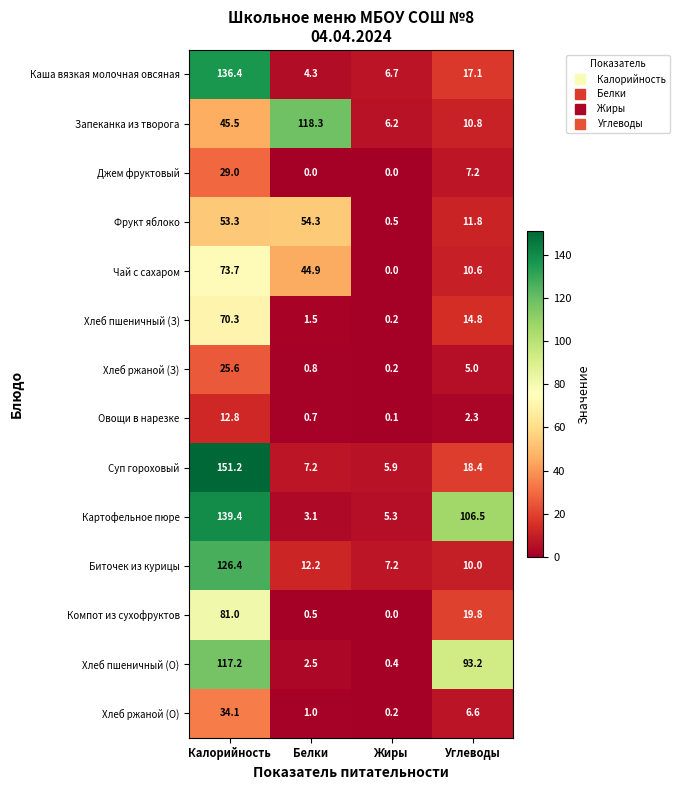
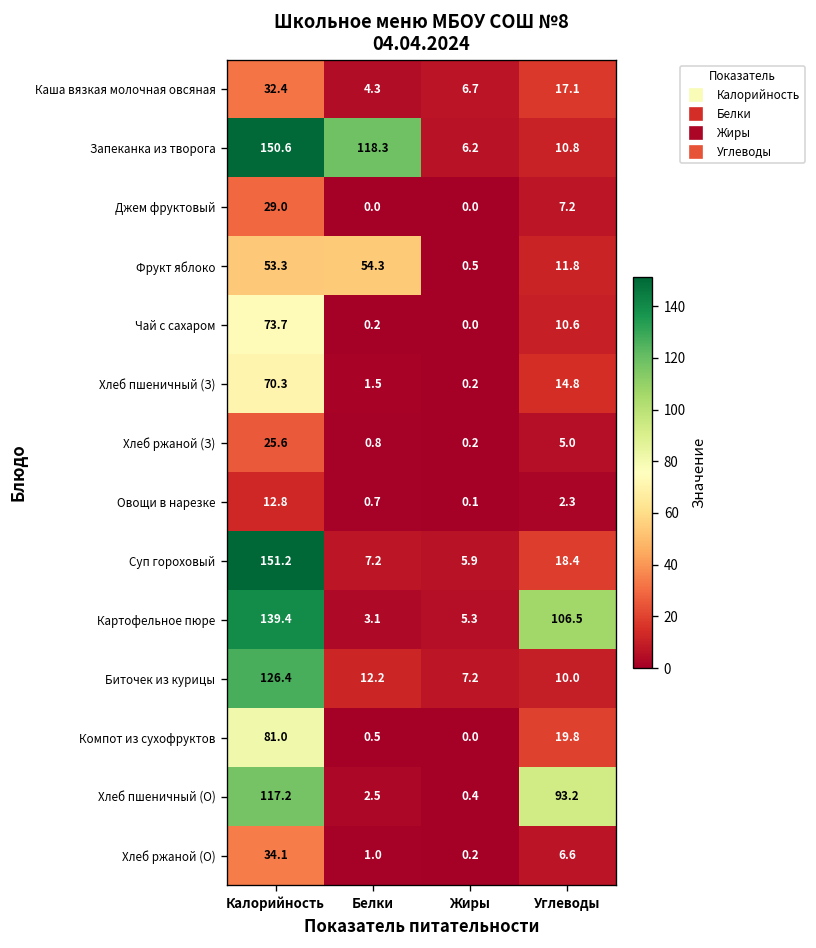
Каша вязкая молочная овсяная, Калорийность: 136.4 -> 32.4
Запеканка из творога, Калорийность: 45.5 -> 150.6
Чай с сахаром, Белки: 44.9 -> 0.2
